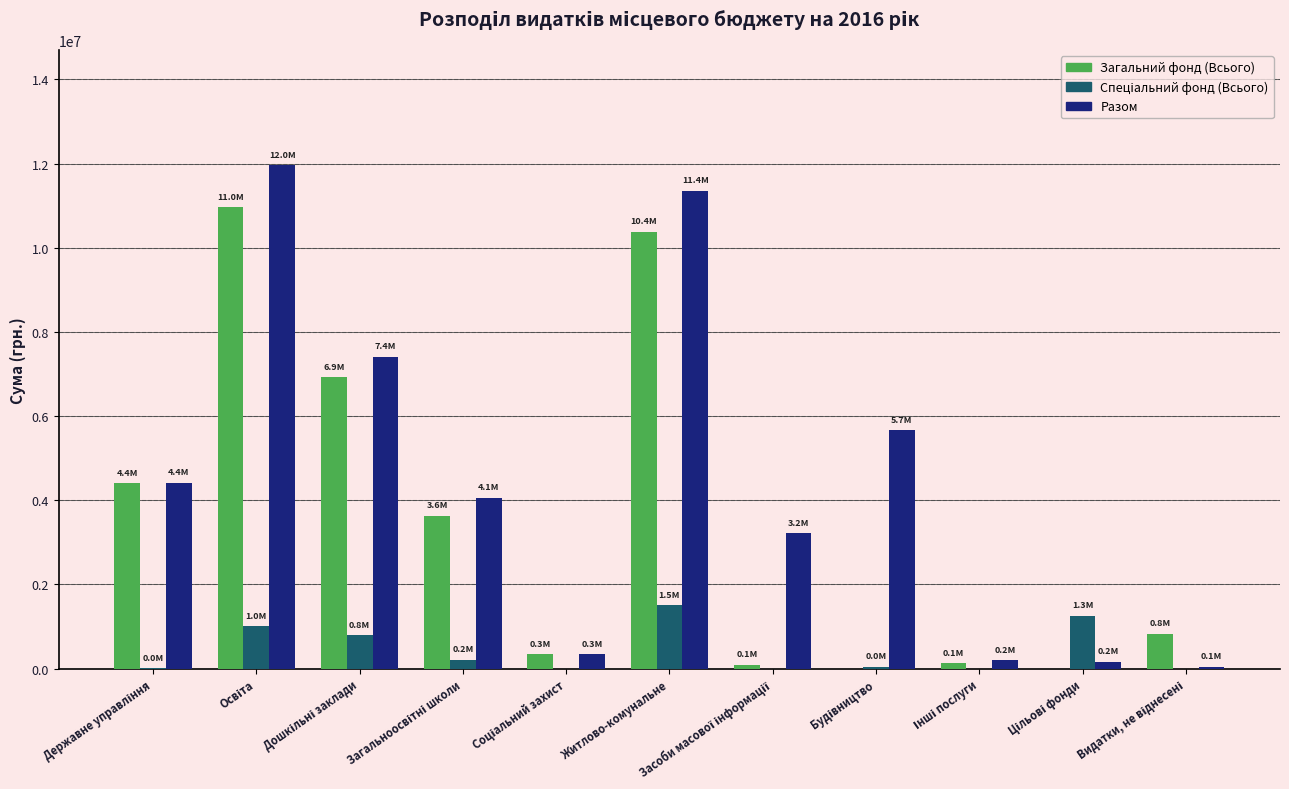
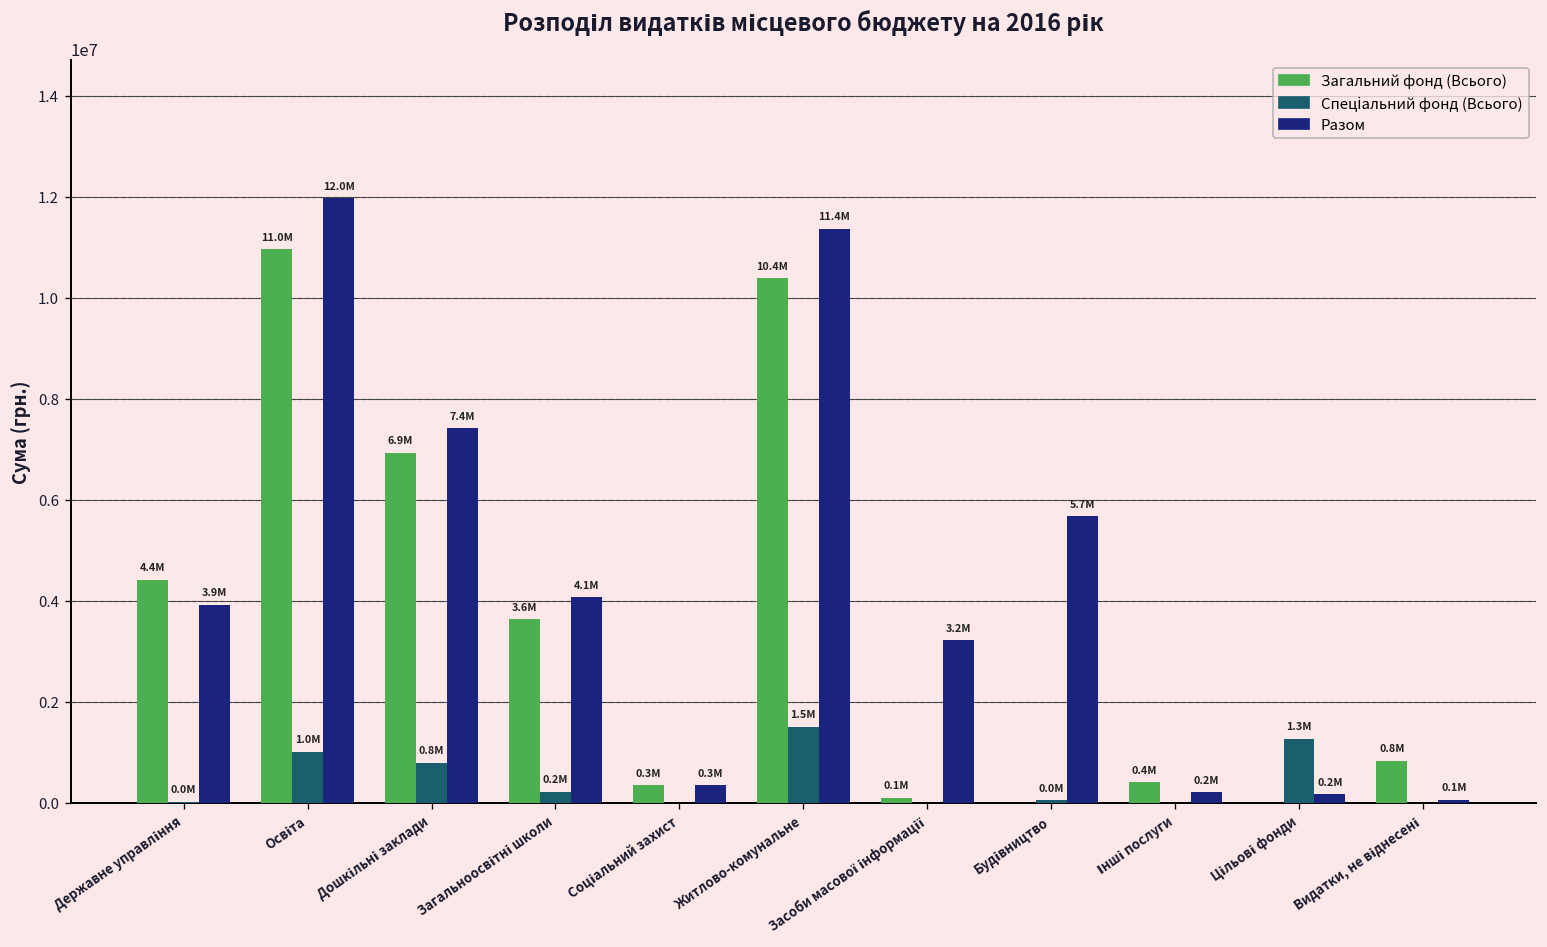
Разом, Державне управління: 4.4M -> 3.9M
Загальний фонд (Всього), Інші послуги: 0.1M -> 0.4M
